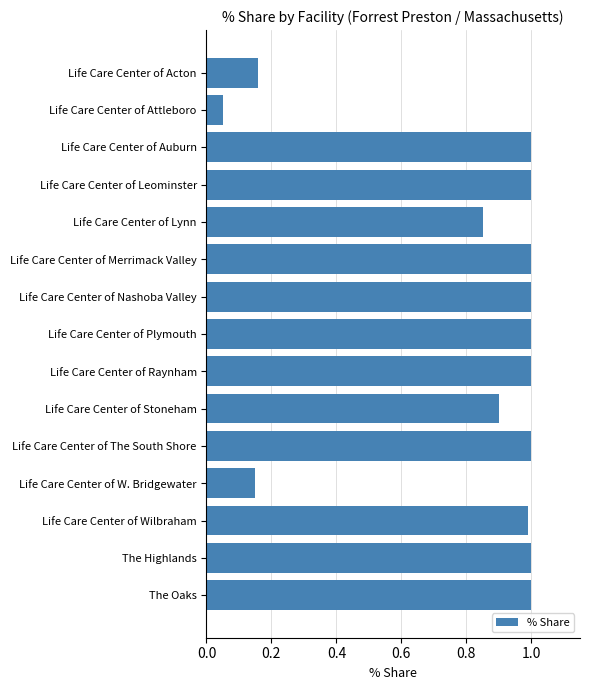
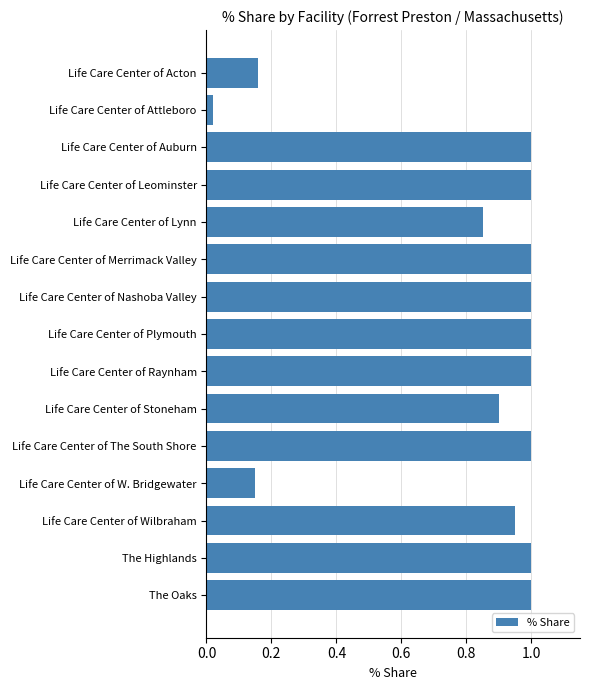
Life Care Center of Attleboro: 0.05 -> 0.02
Life Care Center of Wilbraham: 0.99 -> 0.95
